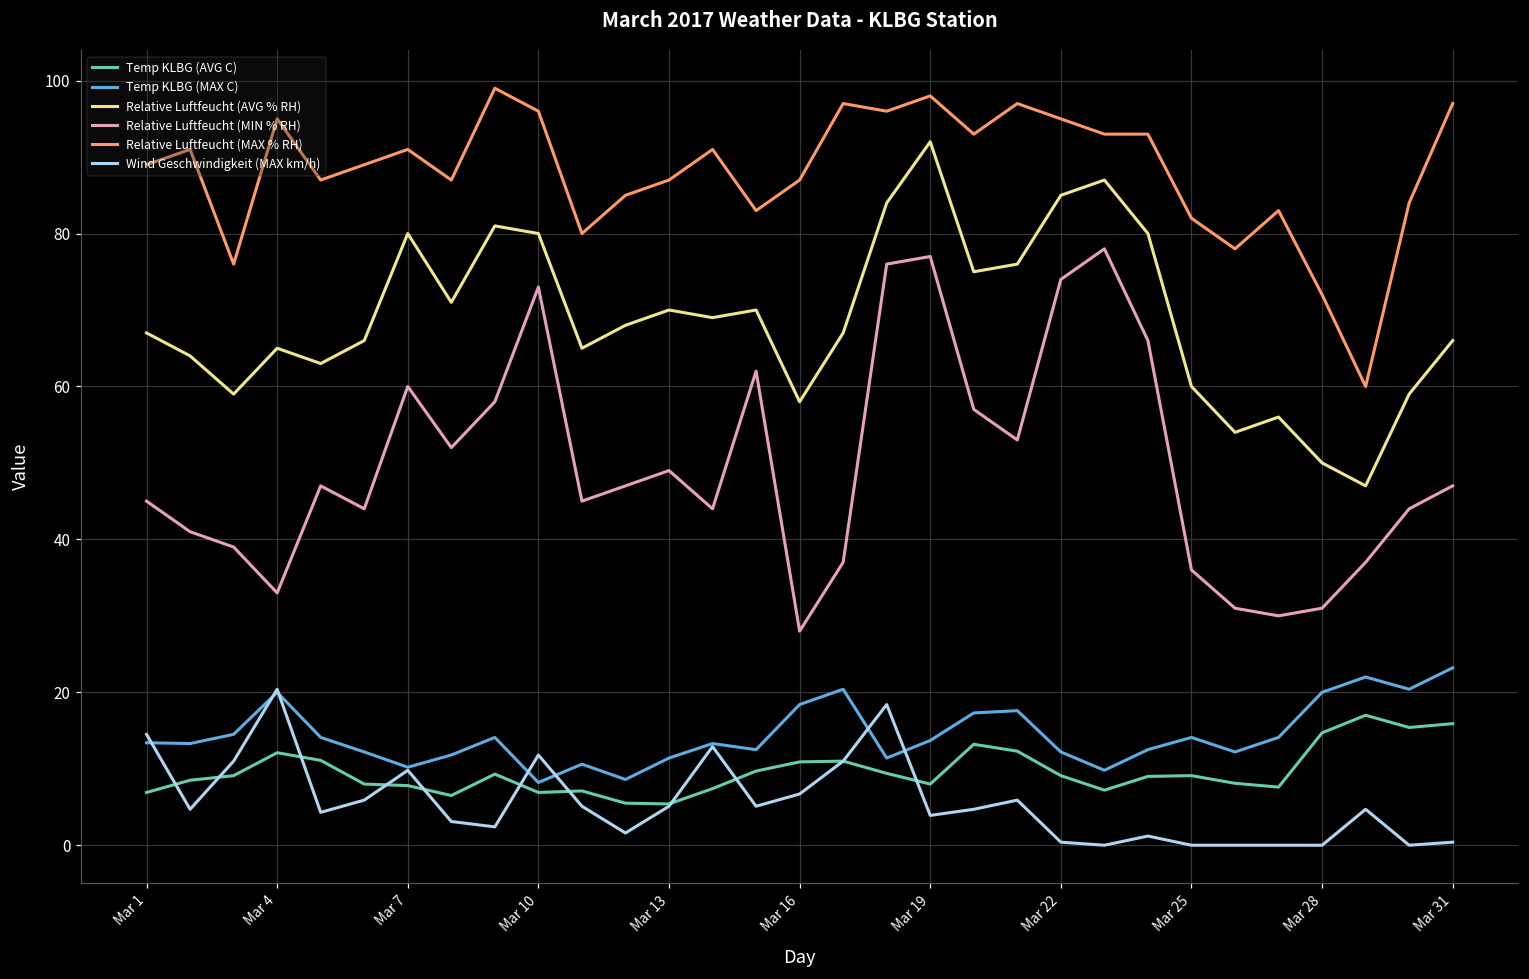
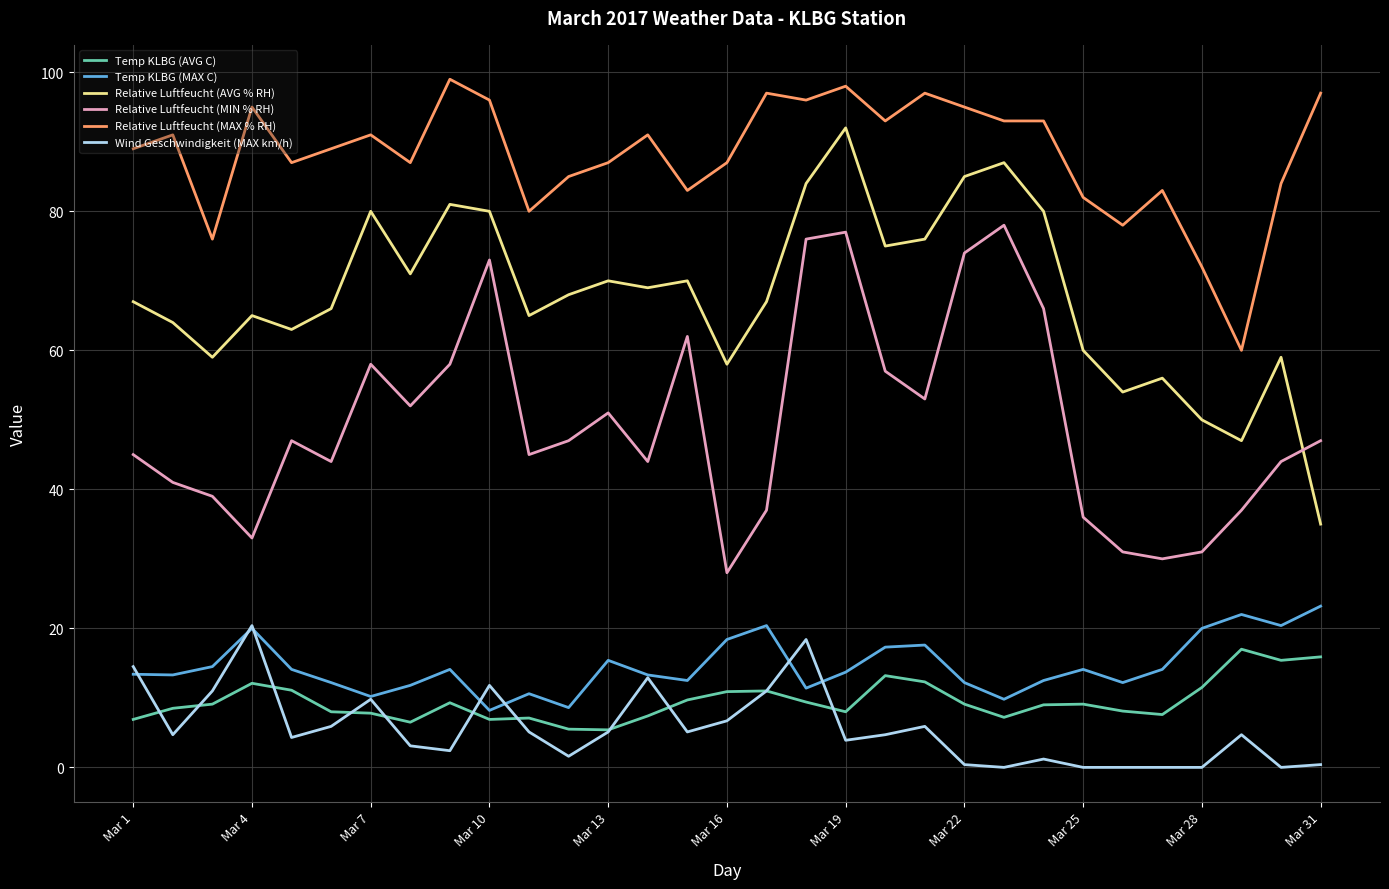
Relative Luftfeucht (MIN % RH), Mar 7: 60 -> 58
Temp KLBG (MAX C), Mar 13: 11 -> 15
Relative Luftfeucht (MIN % RH), Mar 13: 49 -> 51
Temp KLBG (AVG C), Mar 28: 15 -> 12
Relative Luftfeucht (AVG % RH), Mar 31: 66 -> 35
